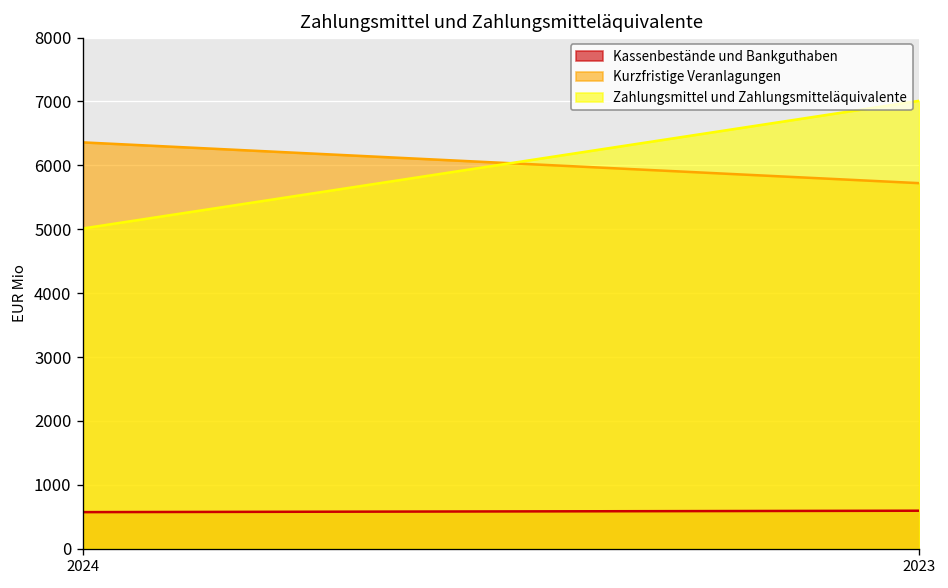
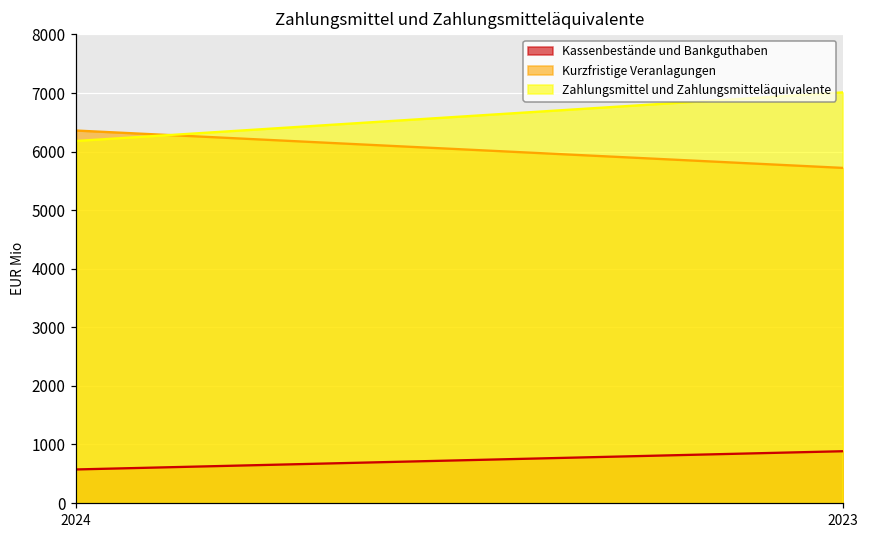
Zahlungsmittel und Zahlungsmitteläquivalente, 2024: 5000 -> 6200
Kassenbestände und Bankguthaben, 2023: 600 -> 900
